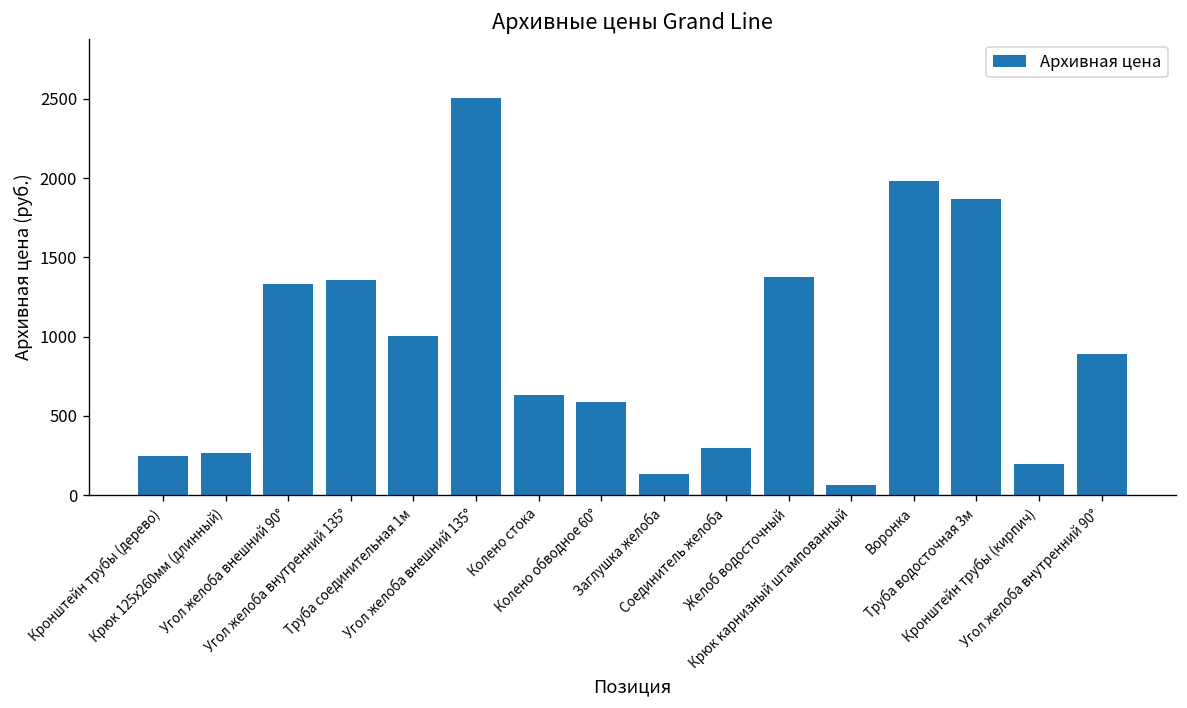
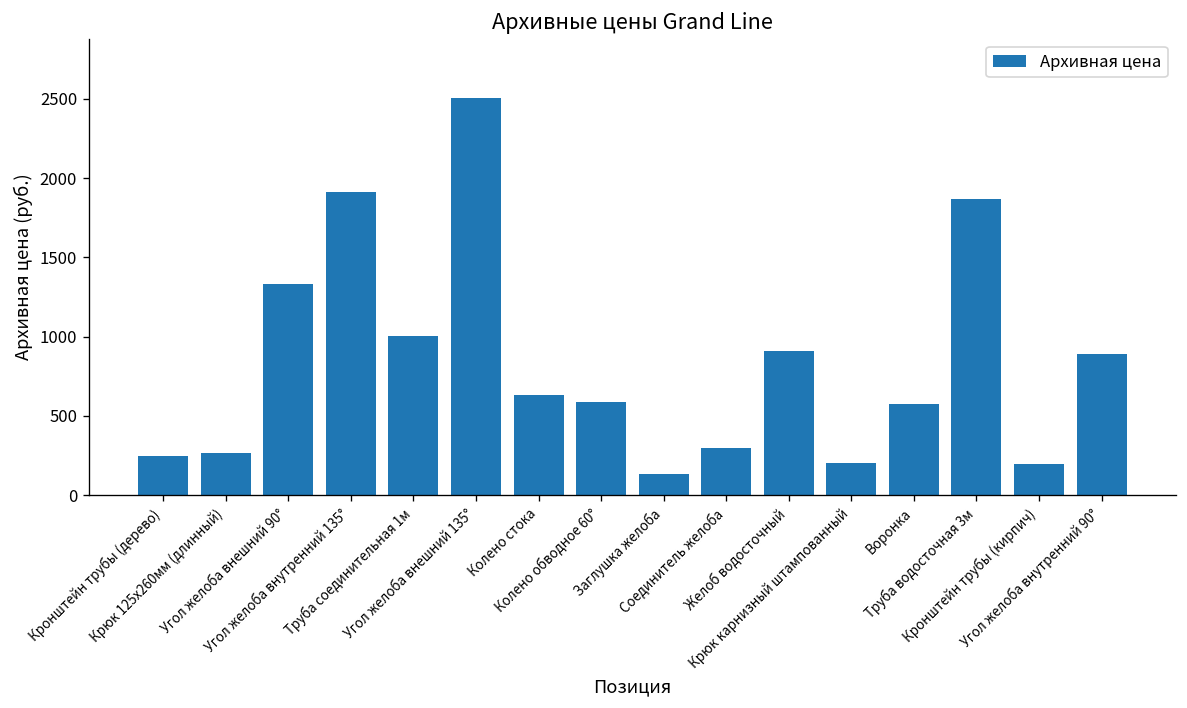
Угол желоба внутренний 135°: 1350 -> 1910
Желоб водосточный: 1380 -> 910
Крюк карнизный штампованный: 60 -> 210
Воронка: 1980 -> 580
